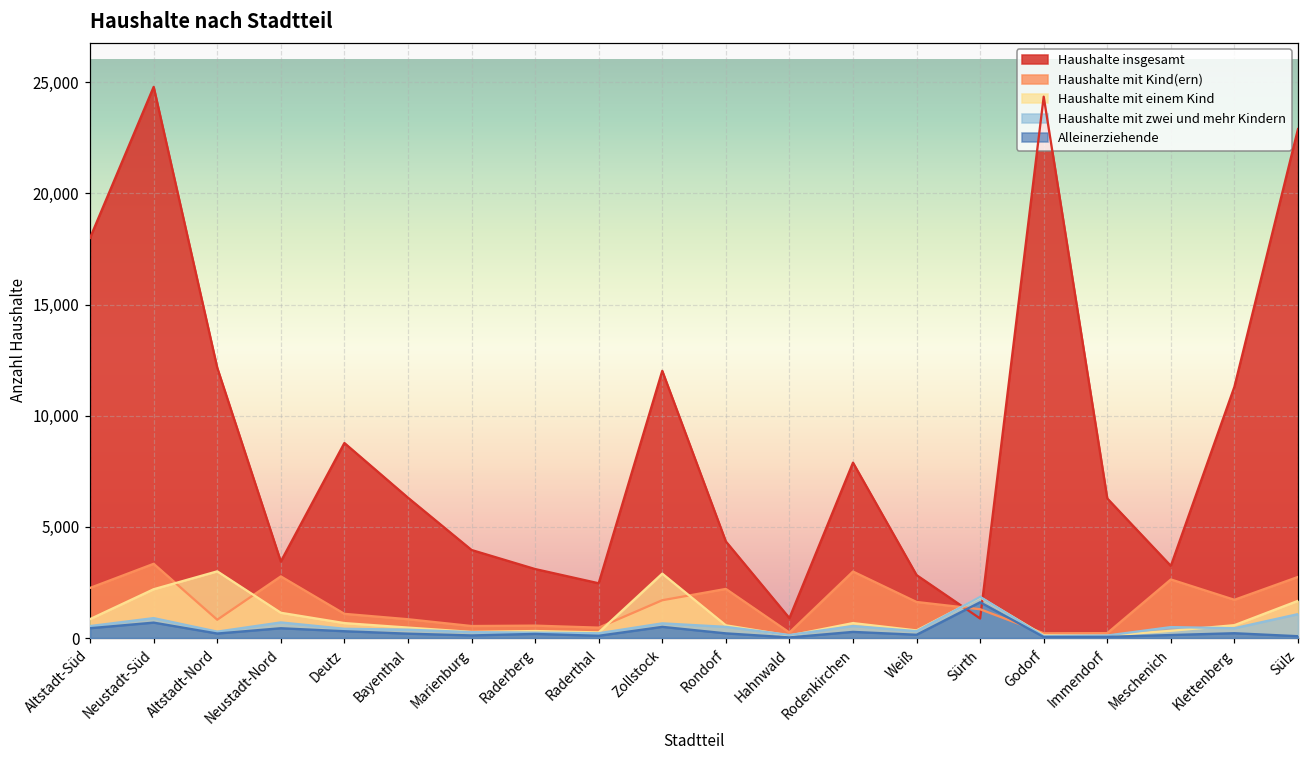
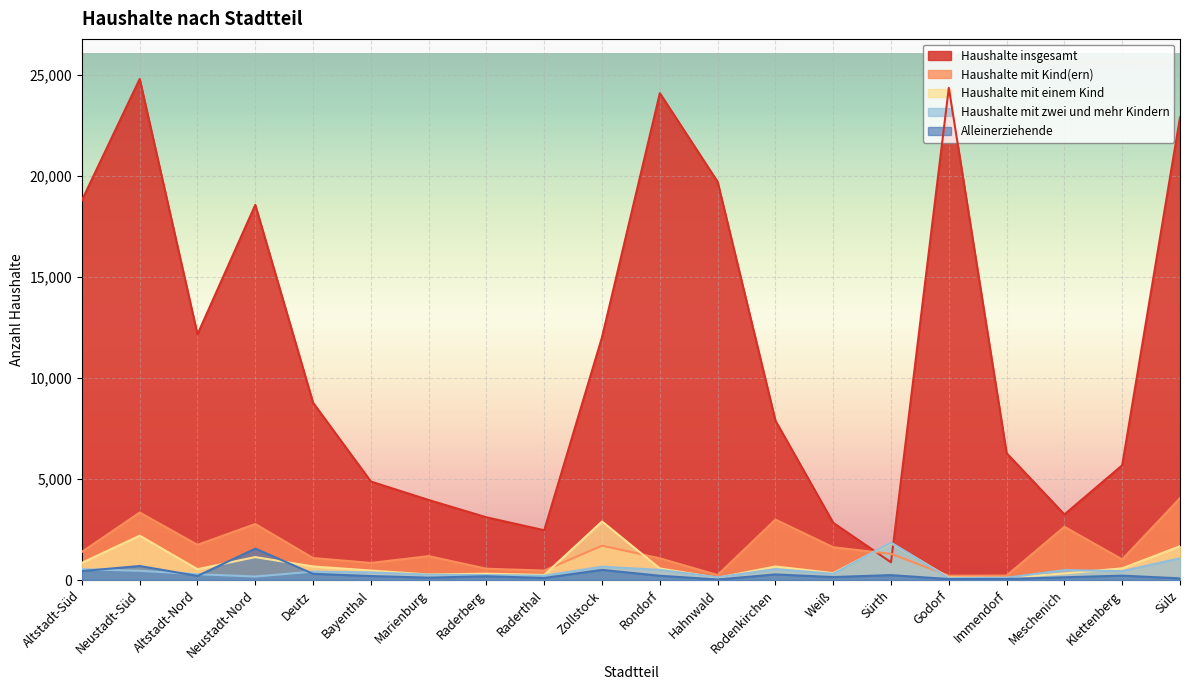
Haushalte insgesamt, Altstadt-Süd: 18,000 -> 18,800
Haushalte mit Kind(ern), Altstadt-Süd: 2,300 -> 1,400
Haushalte mit zwei und mehr Kindern, Neustadt-Süd: 900 -> 500
Haushalte mit Kind(ern), Altstadt-Nord: 800 -> 1,700
Haushalte mit einem Kind, Altstadt-Nord: 3,000 -> 500
Haushalte insgesamt, Neustadt-Nord: 3,400 -> 18,600
Haushalte mit zwei und mehr Kindern, Neustadt-Nord: 700 -> 200
Alleinerziehende, Neustadt-Nord: 400 -> 1,600
Haushalte insgesamt, Bayenthal: 6,300 -> 4,900
Haushalte mit Kind(ern), Marienburg: 500 -> 1,200
Haushalte insgesamt, Rondorf: 4,300 -> 24,100
Haushalte mit Kind(ern), Rondorf: 2,200 -> 1,100
Haushalte insgesamt, Hahnwald: 900 -> 19,700
Alleinerziehende, Sürth: 1,600 -> 200
Haushalte insgesamt, Klettenberg: 11,300 -> 5,700
Haushalte mit Kind(ern), Klettenberg: 1,700 -> 1,000
Haushalte mit Kind(ern), Sülz: 2,700 -> 4,000
